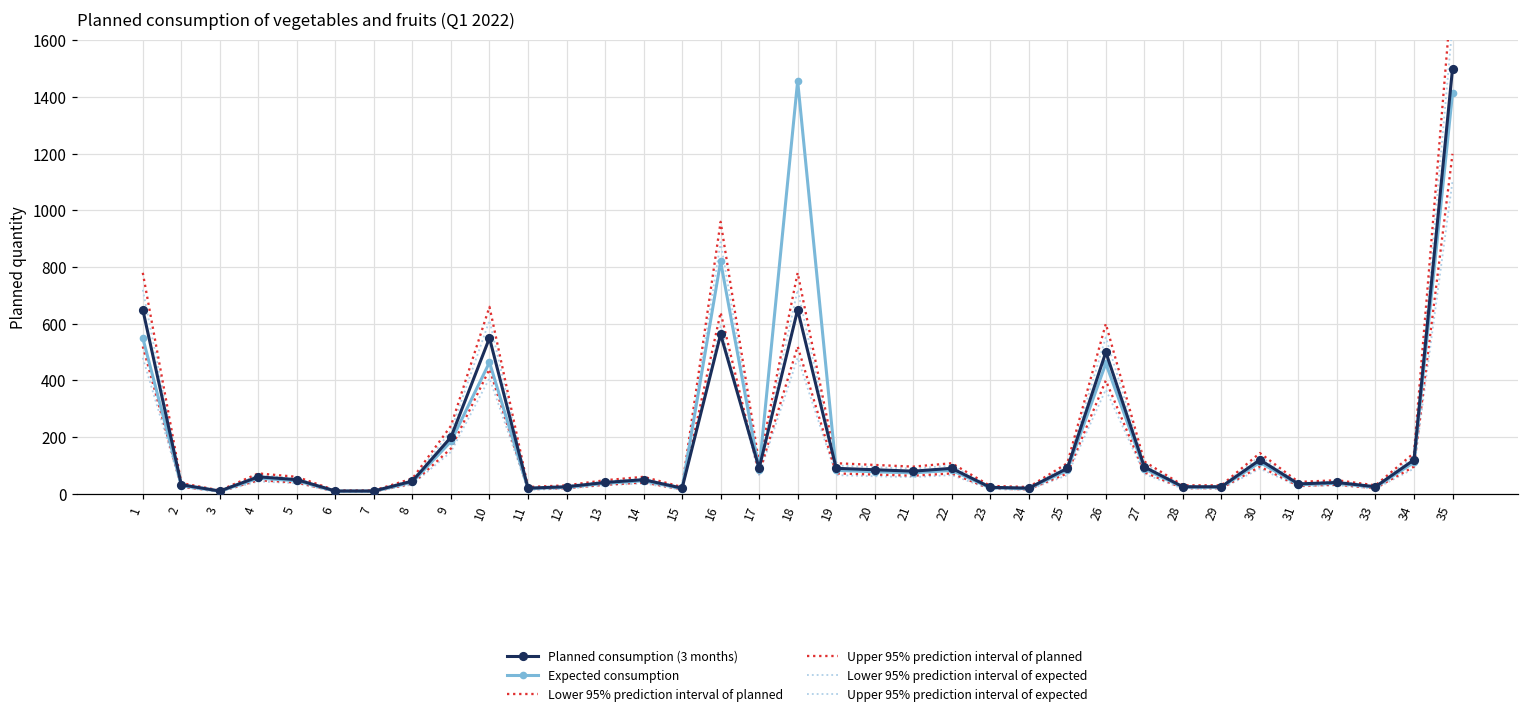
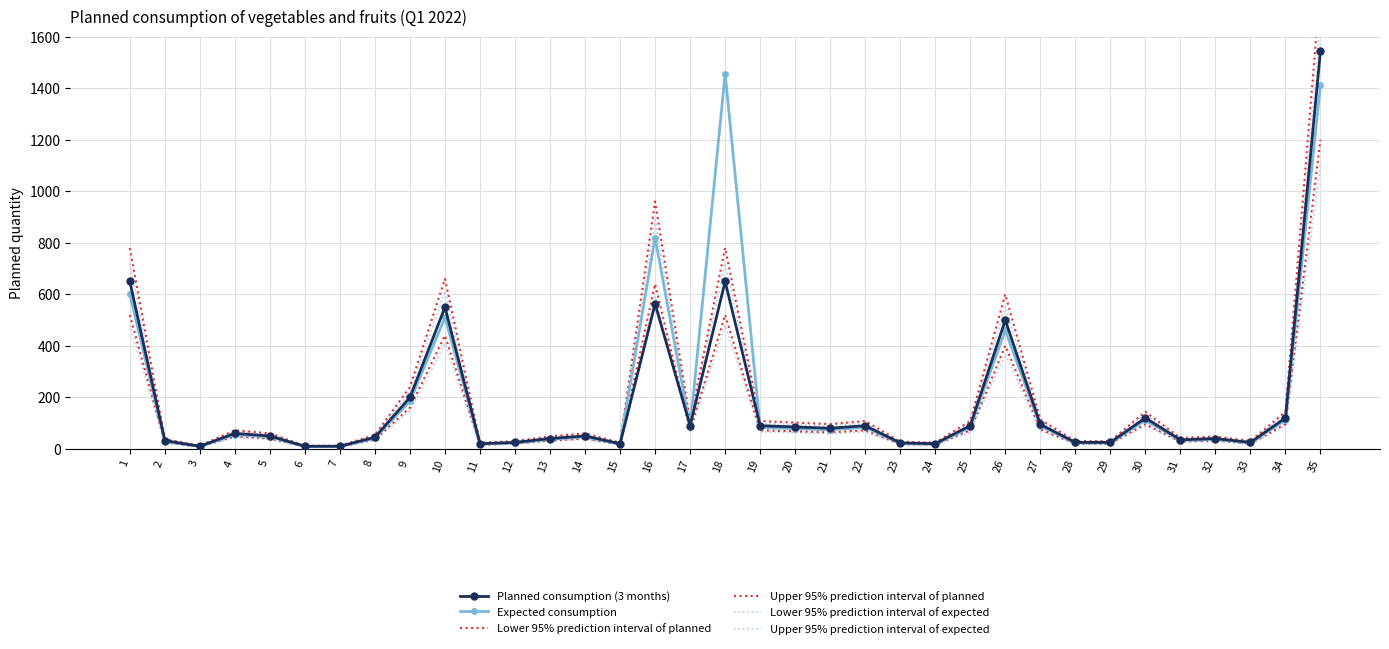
Expected consumption, 1: 550 -> 600
Expected consumption, 10: 460 -> 510
Planned consumption (3 months), 35: 1500 -> 1550
